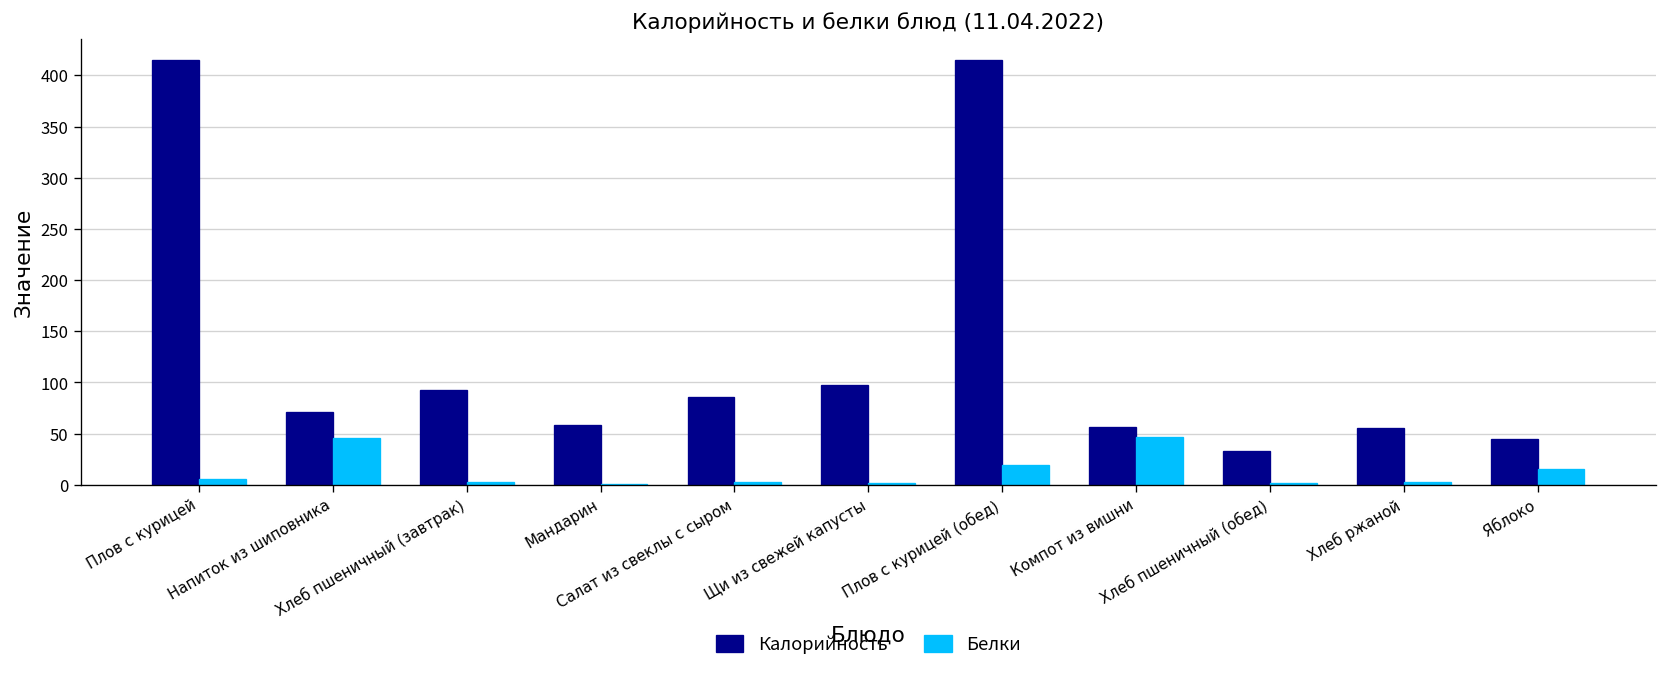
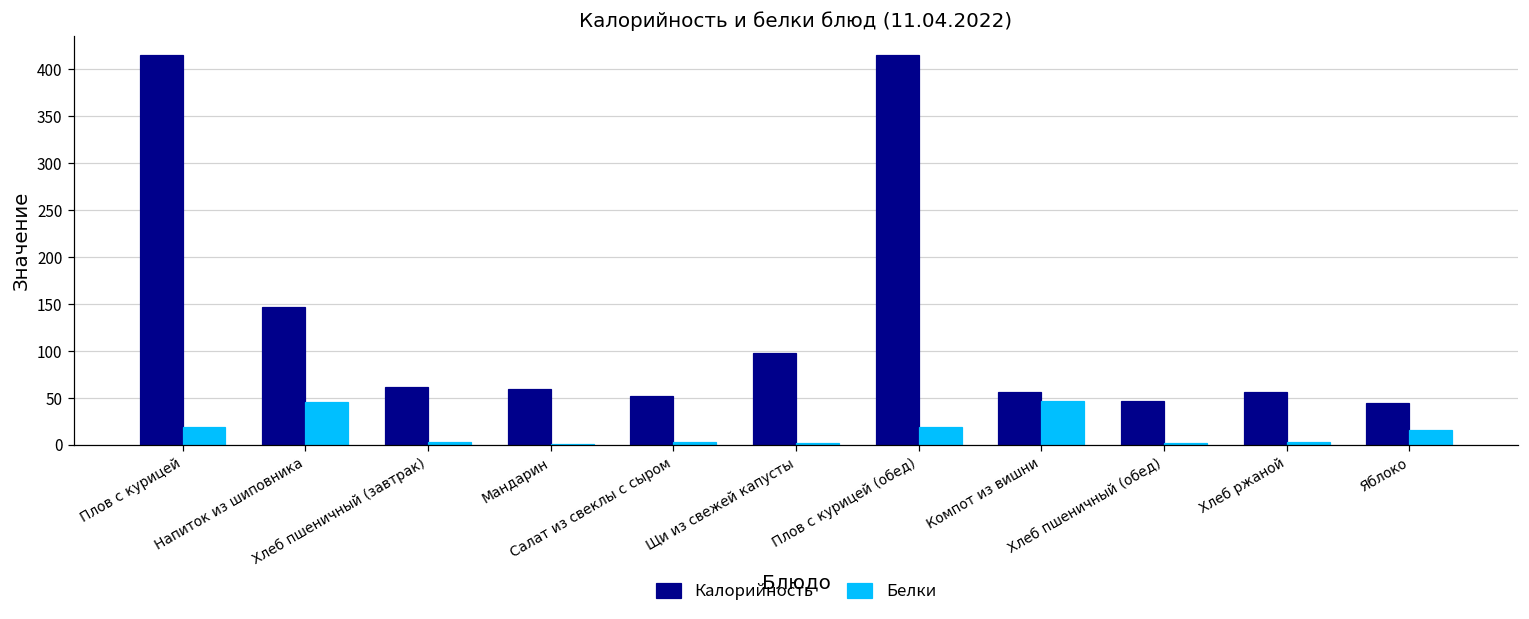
Белки, Плов с курицей: 10 -> 20
Калорийность, Напиток из шиповника: 70 -> 150
Калорийность, Хлеб пшеничный (завтрак): 90 -> 60
Калорийность, Салат из свеклы с сыром: 90 -> 50
Калорийность, Хлеб пшеничный (обед): 30 -> 50
